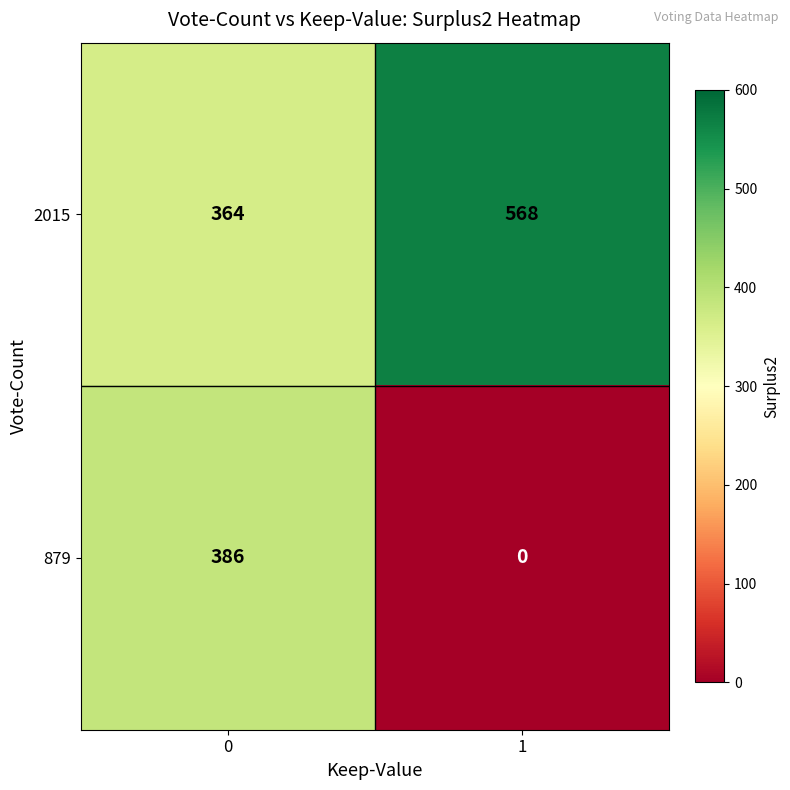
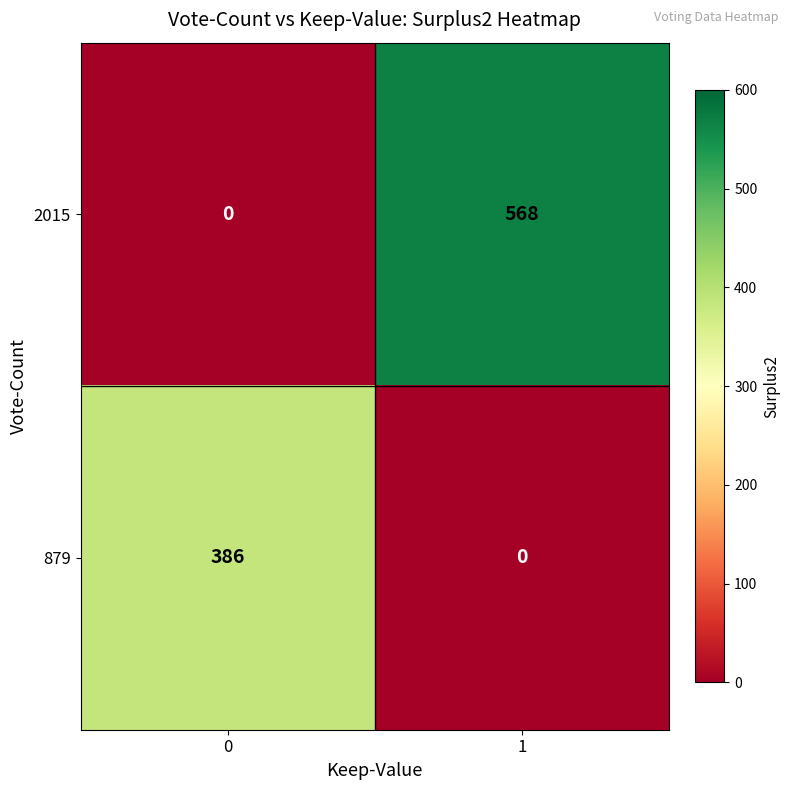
2015, 0: 364 -> 0
